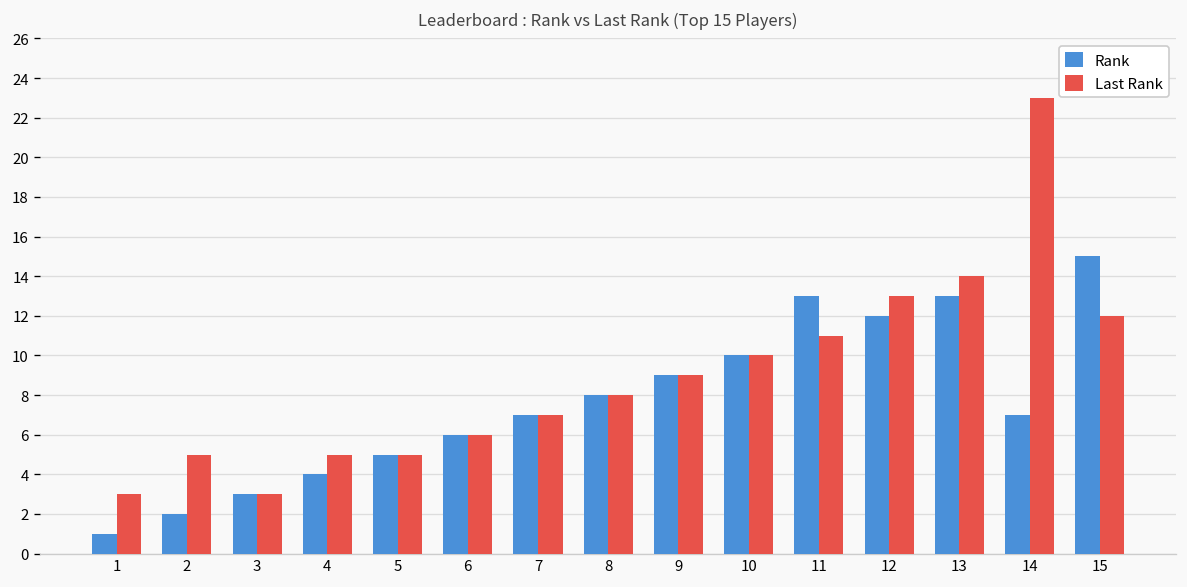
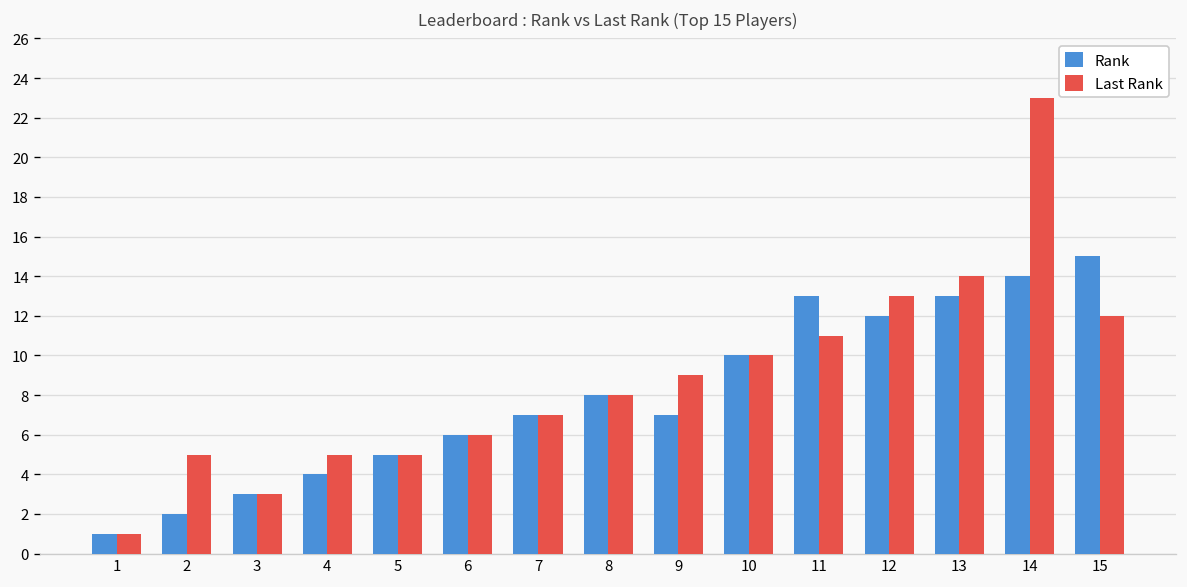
Last Rank, 1: 3 -> 1
Rank, 9: 9 -> 7
Rank, 14: 7 -> 14
